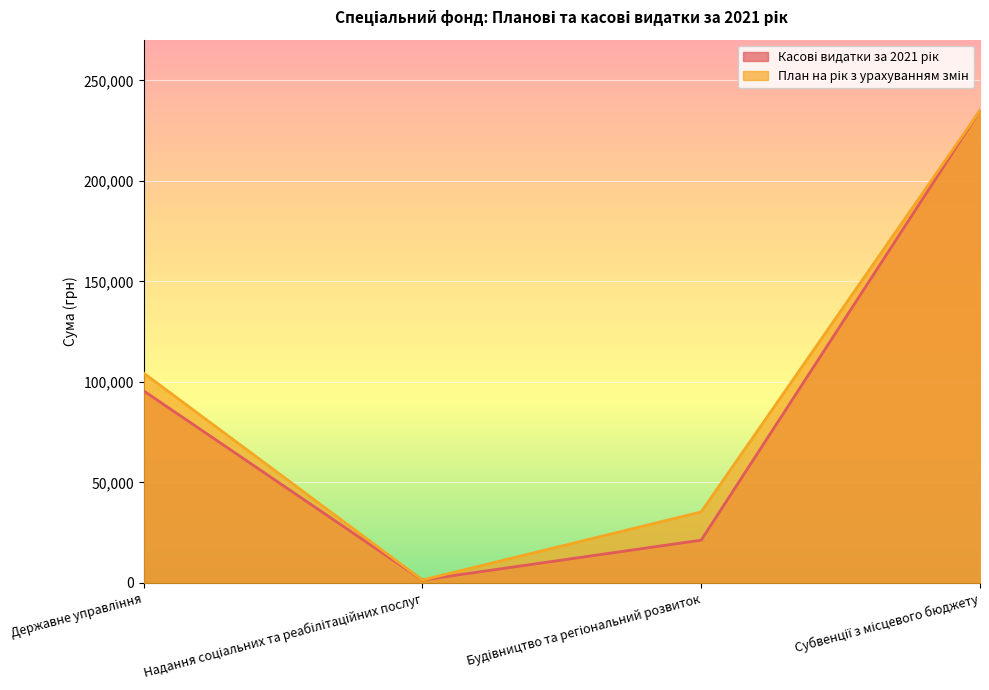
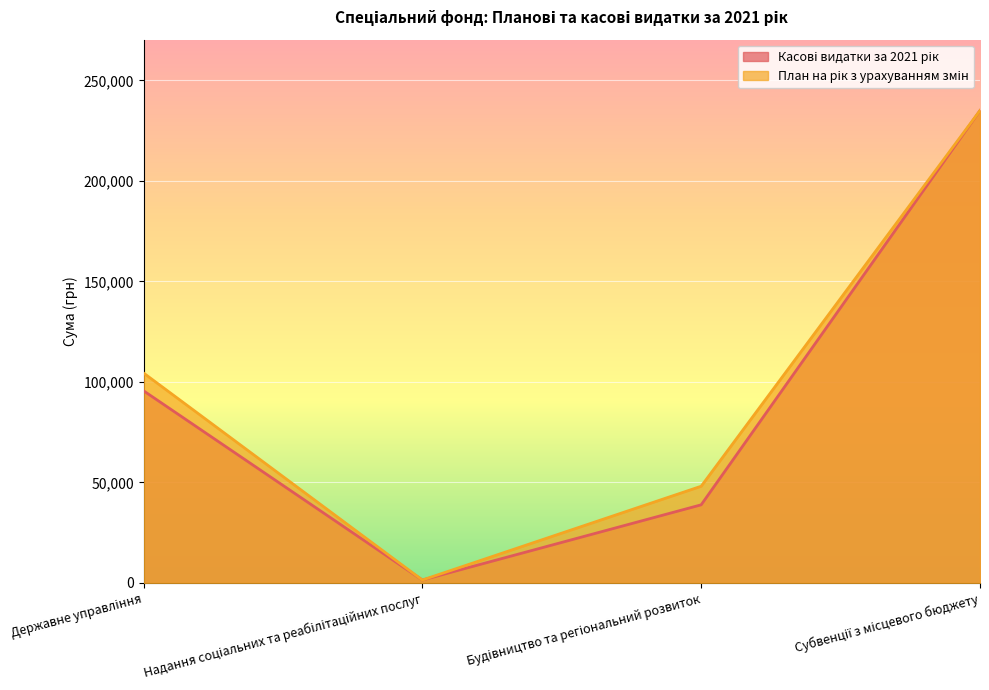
Касові видатки за 2021 рік, Будівництво та регіональний розвиток: 21,000 -> 39,000
План на рік з урахуванням змін, Будівництво та регіональний розвиток: 35,000 -> 48,000
